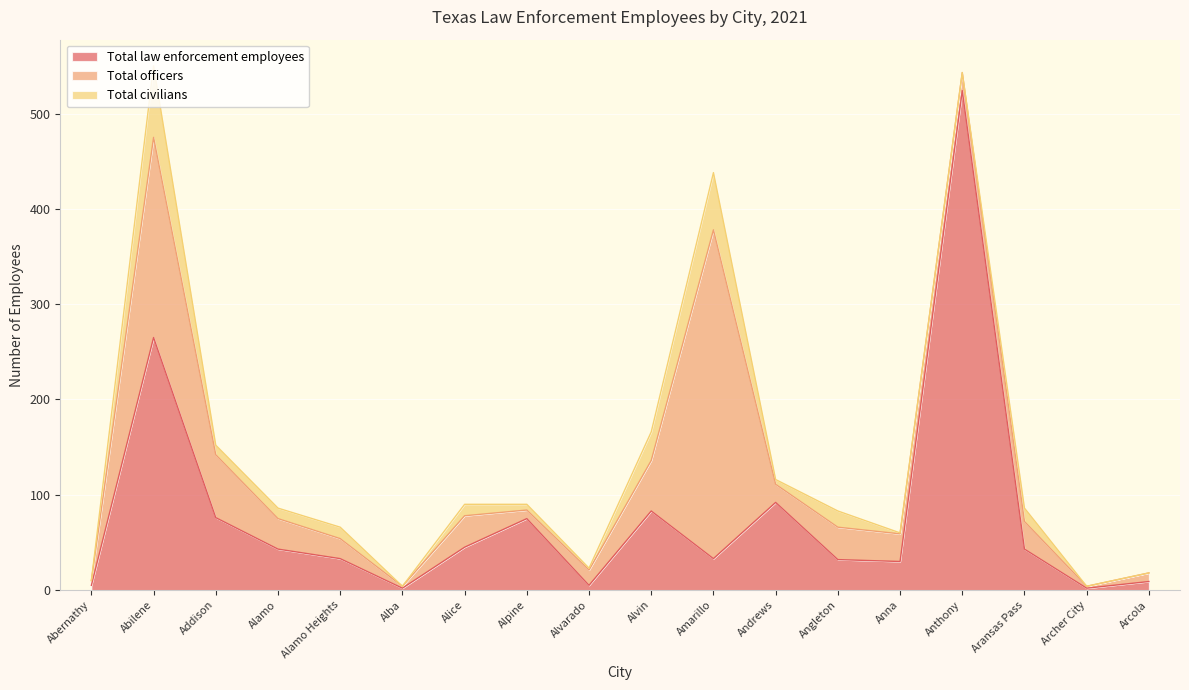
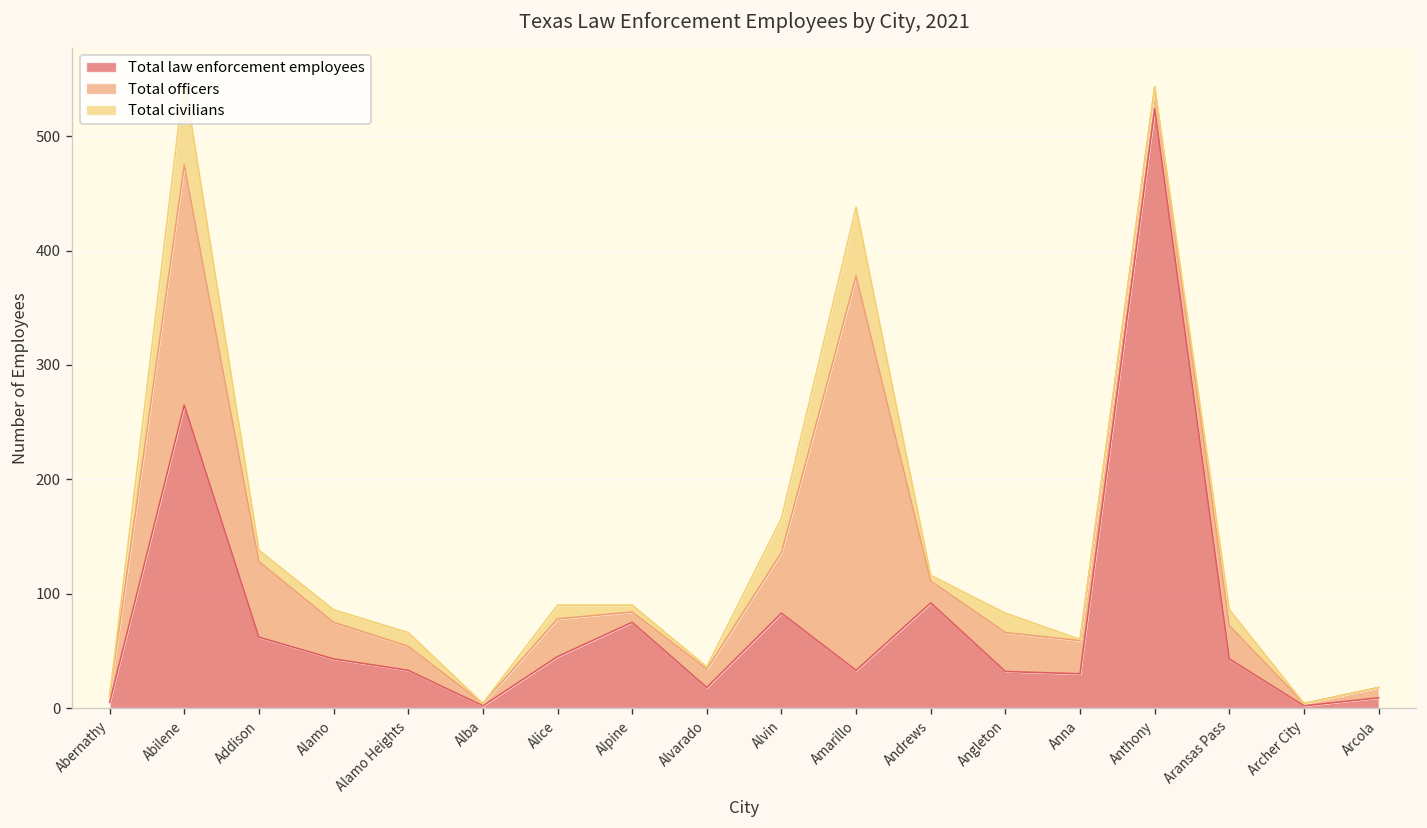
Total law enforcement employees, Addison: 80 -> 60
Total law enforcement employees, Alvarado: 10 -> 20
